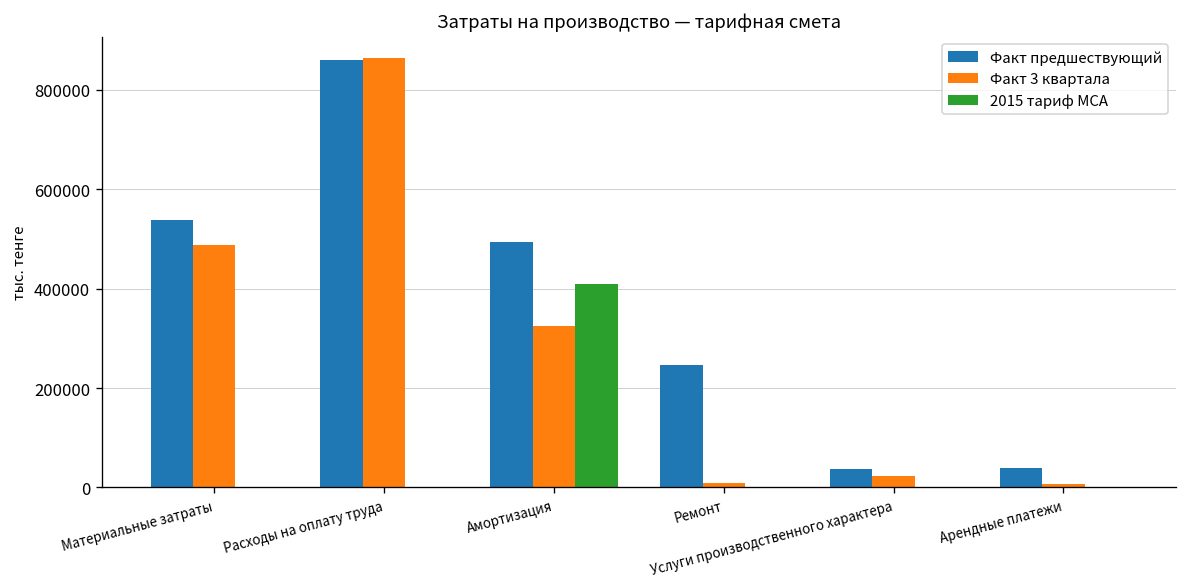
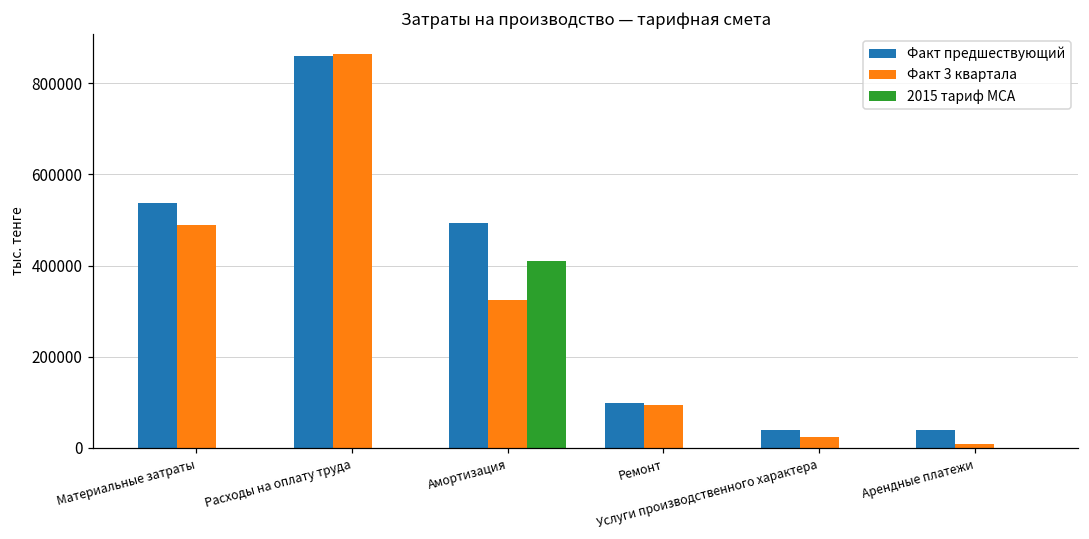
Факт предшествующий, Ремонт: 250000 -> 100000
Факт 3 квартала, Ремонт: 10000 -> 90000
